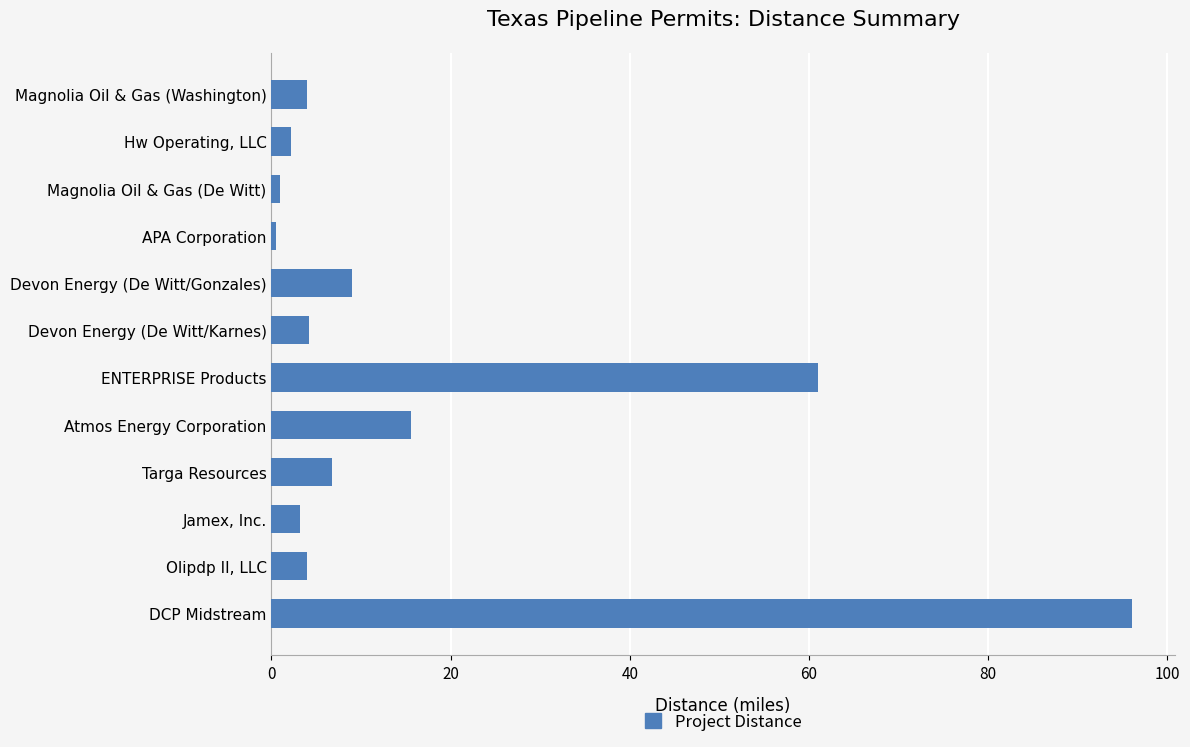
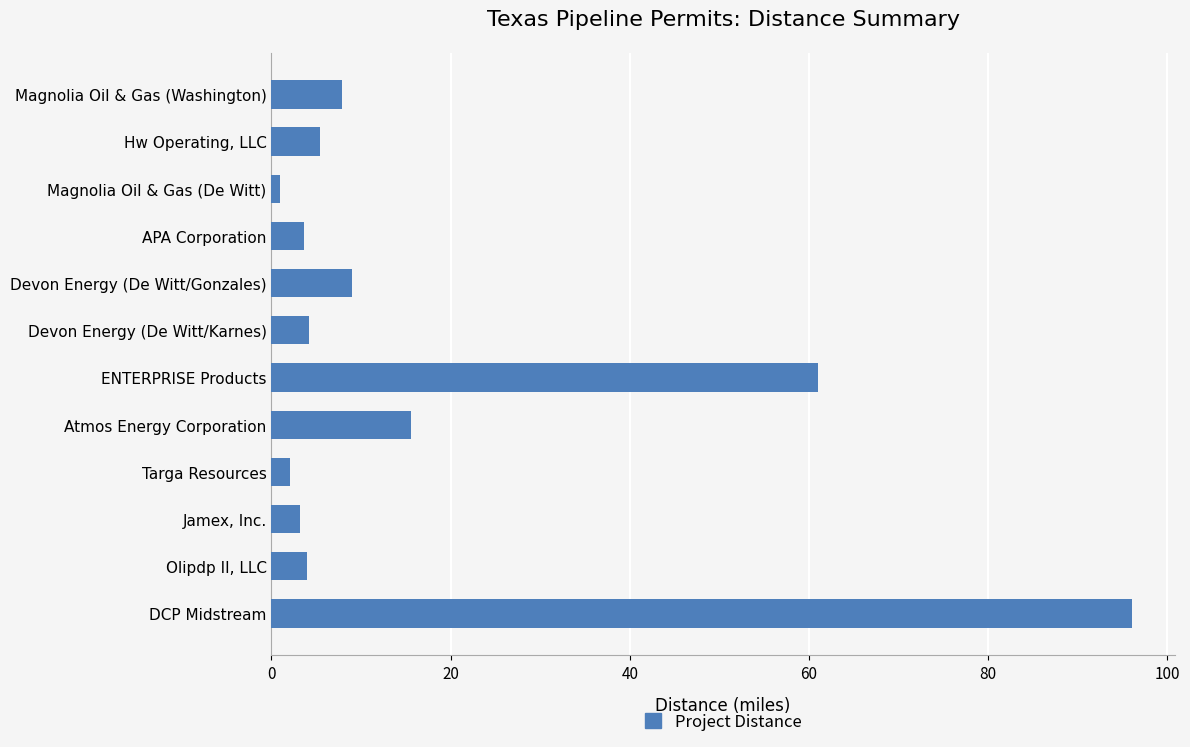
Magnolia Oil & Gas (Washington): 4 -> 8
Hw Operating, LLC: 2 -> 5
APA Corporation: 0 -> 4
Targa Resources: 7 -> 2
